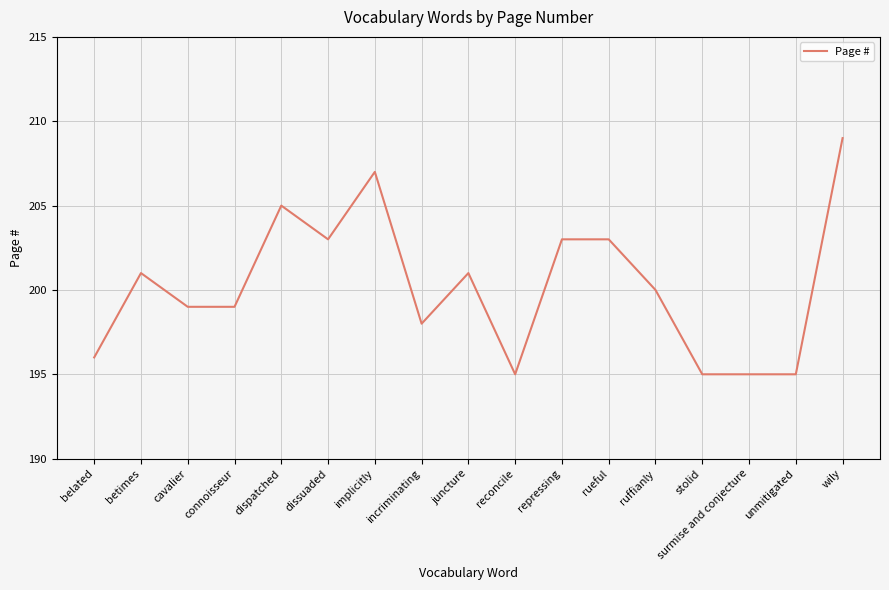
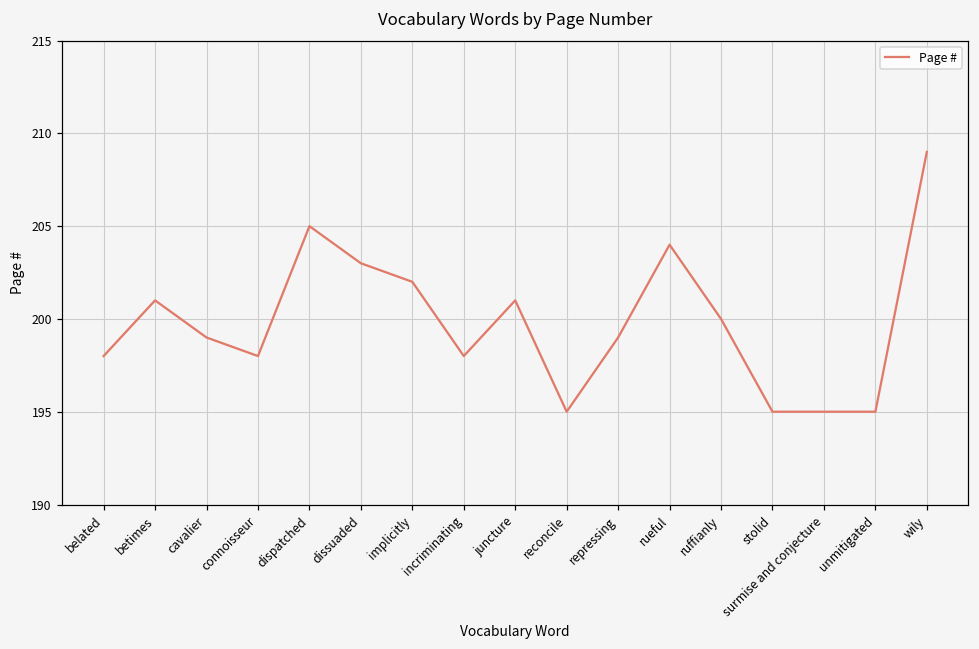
belated: 196 -> 198
connoisseur: 199 -> 198
implicitly: 207 -> 202
repressing: 203 -> 199
rueful: 203 -> 204
